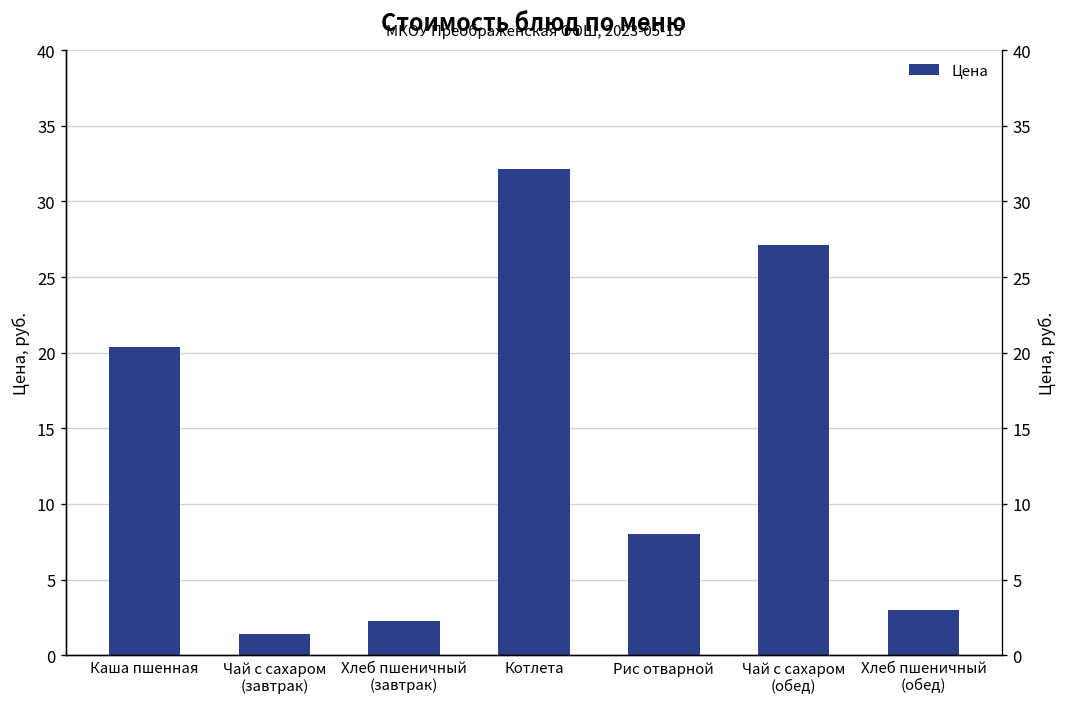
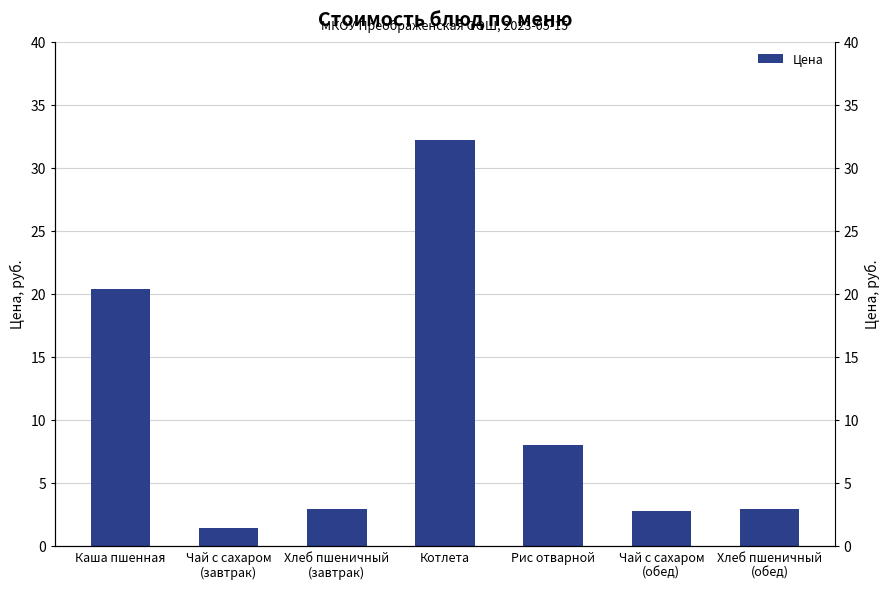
Хлеб пшеничный (завтрак): 2.2 -> 3.0
Чай с сахаром (обед): 27.1 -> 2.8
